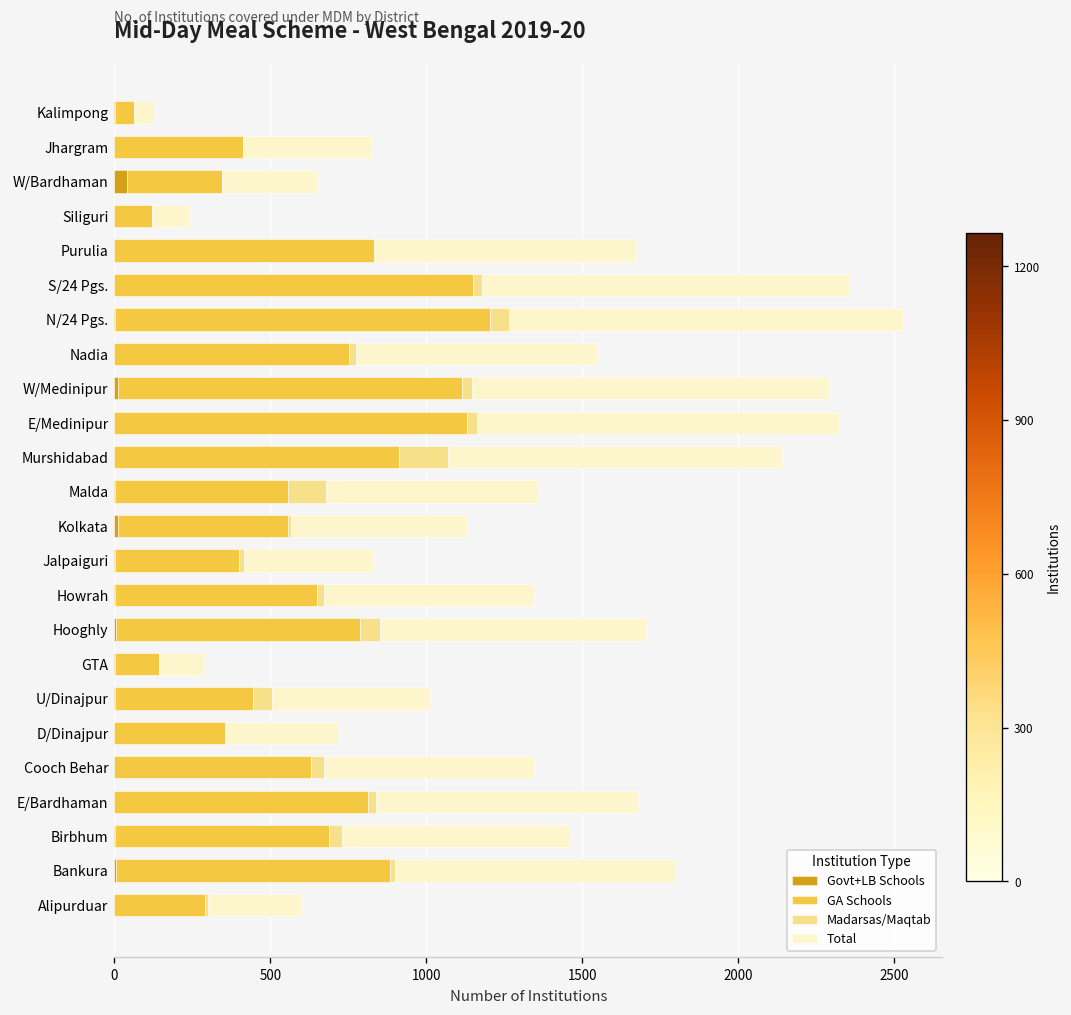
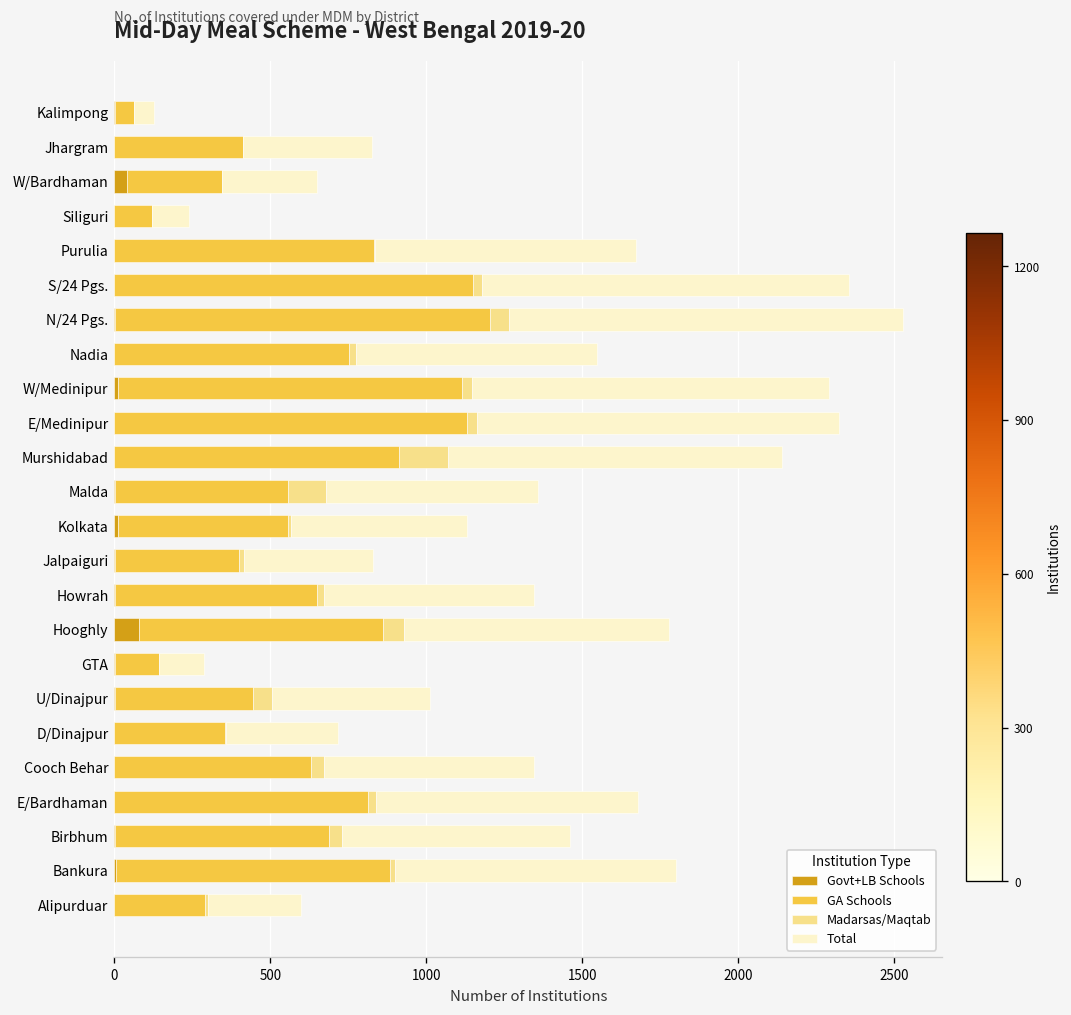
Govt+LB Schools, Hooghly: 10 -> 80
